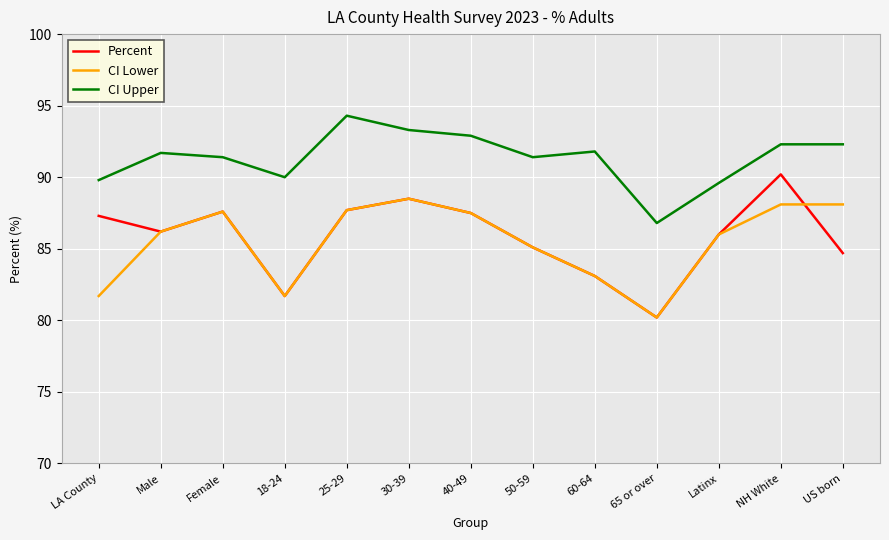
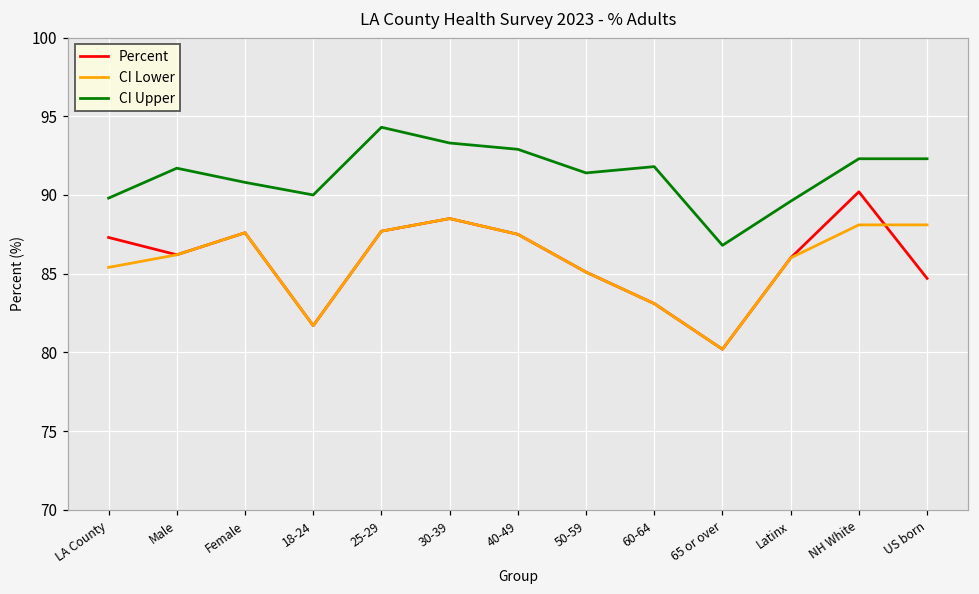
CI Lower, LA County: 81.7 -> 85.4
CI Upper, Female: 91.4 -> 90.8
